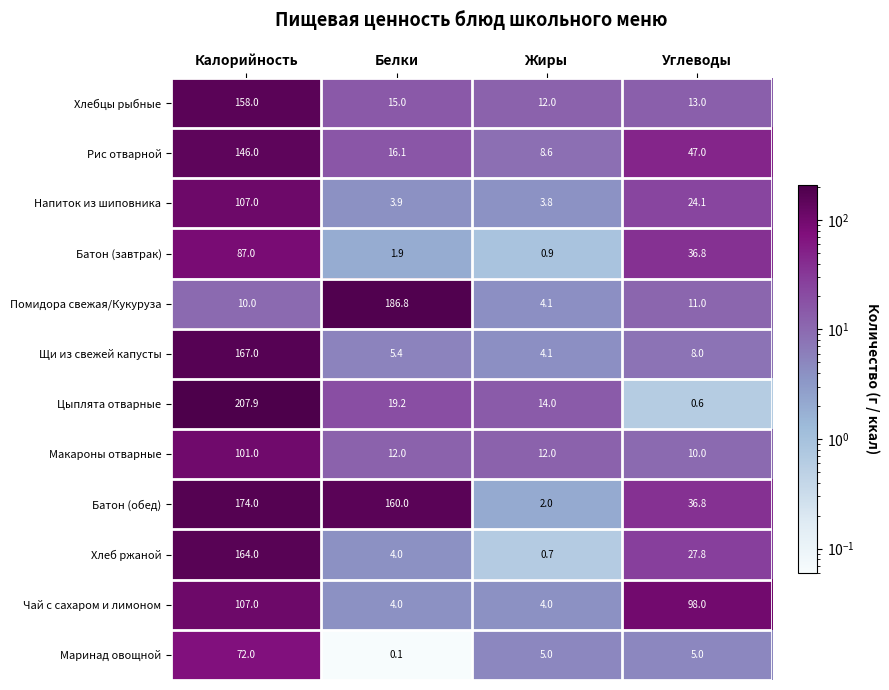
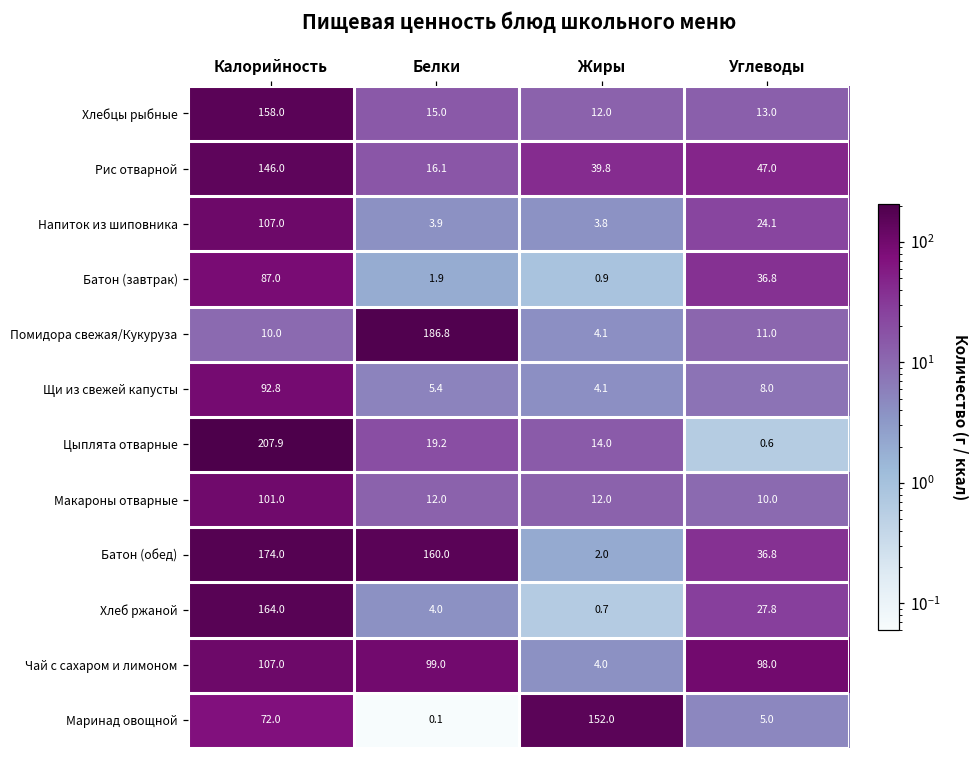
Рис отварной, Жиры: 8.6 -> 39.8
Щи из свежей капусты, Калорийность: 167.0 -> 92.8
Чай с сахаром и лимоном, Белки: 4.0 -> 99.0
Маринад овощной, Жиры: 5.0 -> 152.0
